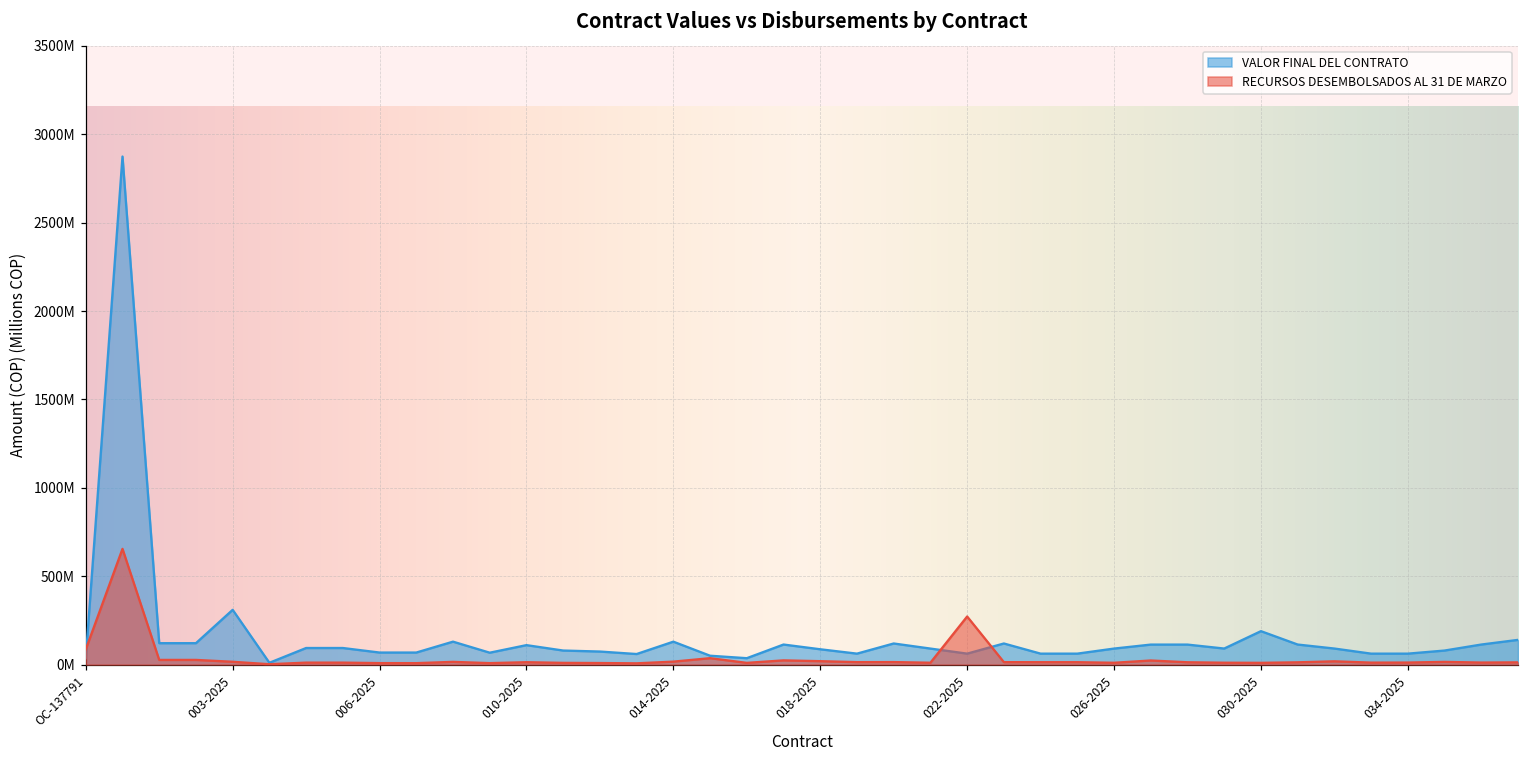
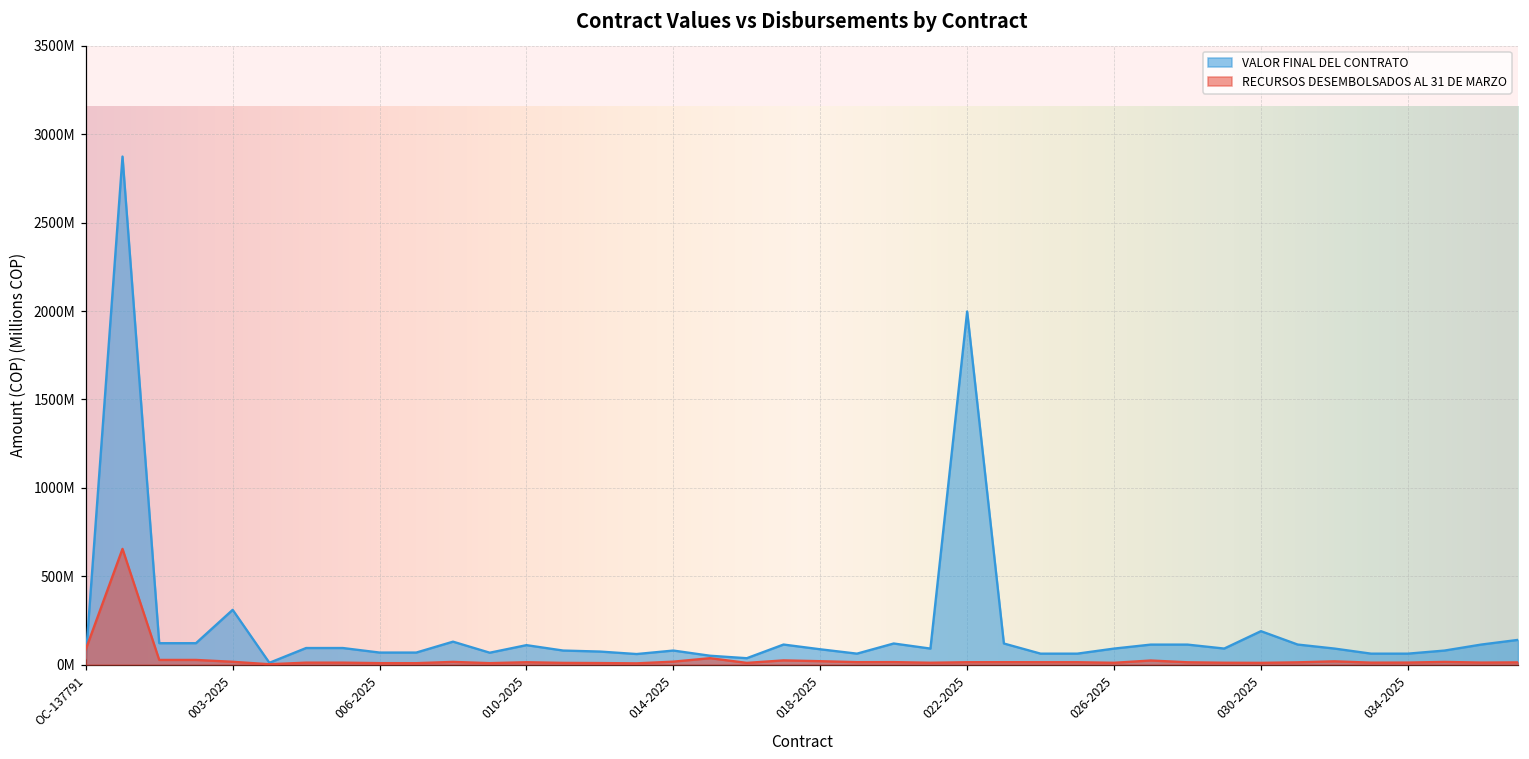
VALOR FINAL DEL CONTRATO, 014-2025: 130000000 -> 80000000
VALOR FINAL DEL CONTRATO, 022-2025: 60000000 -> 2000000000
RECURSOS DESEMBOLSADOS AL 31 DE MARZO, 022-2025: 270000000 -> 10000000
